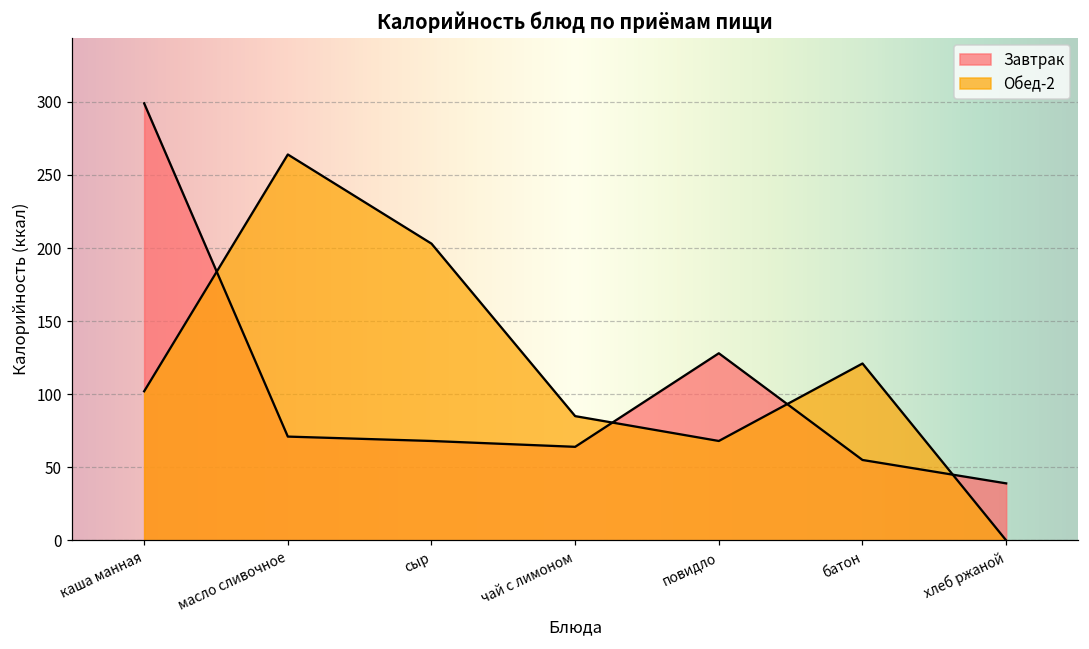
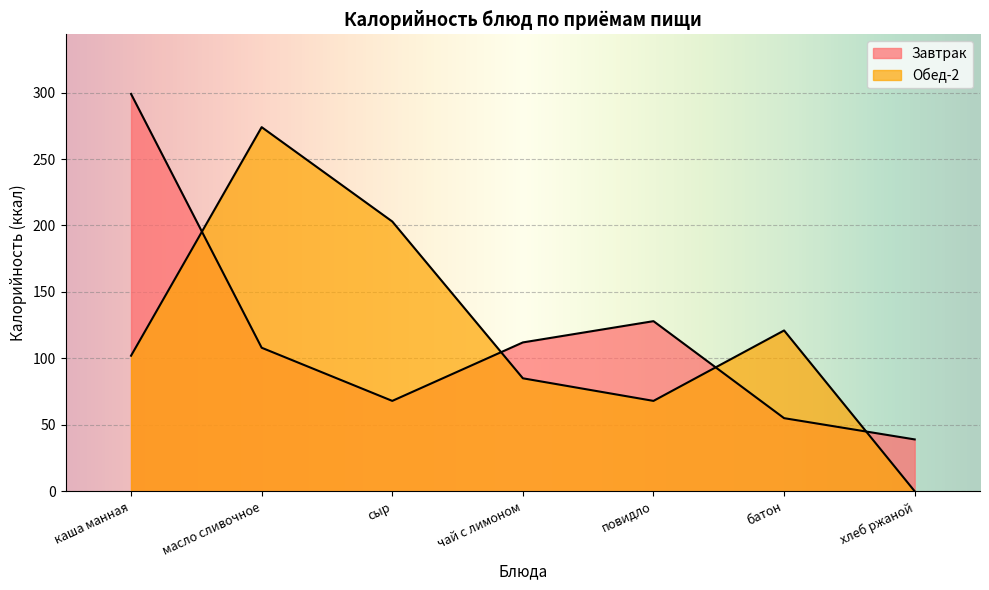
Завтрак, масло сливочное: 71 -> 108
Обед-2, масло сливочное: 264 -> 274
Завтрак, чай с лимоном: 64 -> 112
